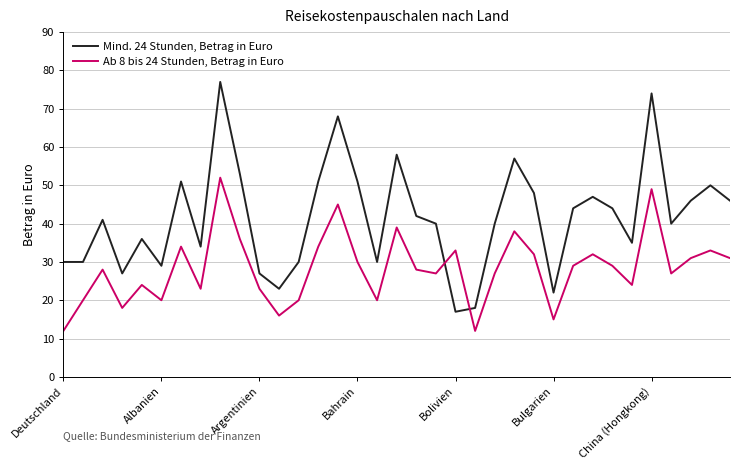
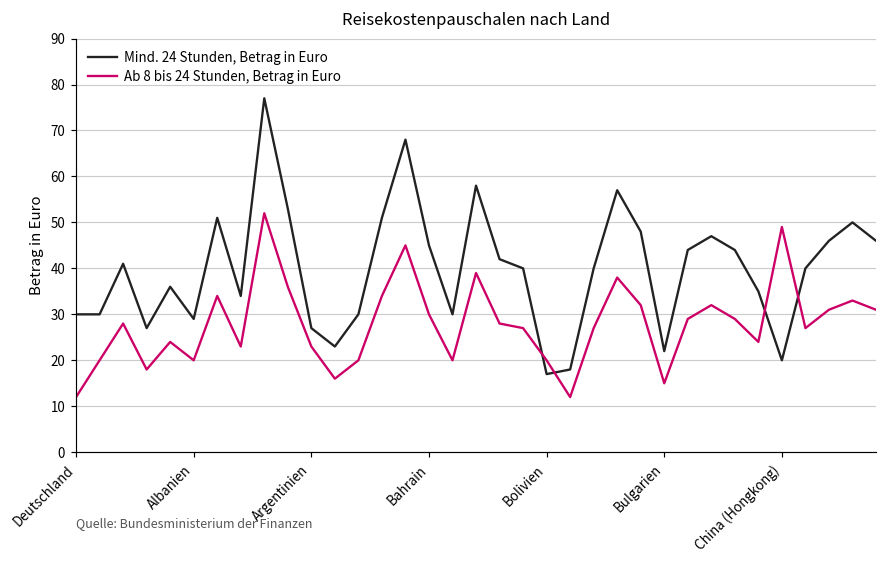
Mind. 24 Stunden, Betrag in Euro, Bahrain: 51 -> 45
Ab 8 bis 24 Stunden, Betrag in Euro, Bolivien: 33 -> 20
Mind. 24 Stunden, Betrag in Euro, China (Hongkong): 74 -> 20
